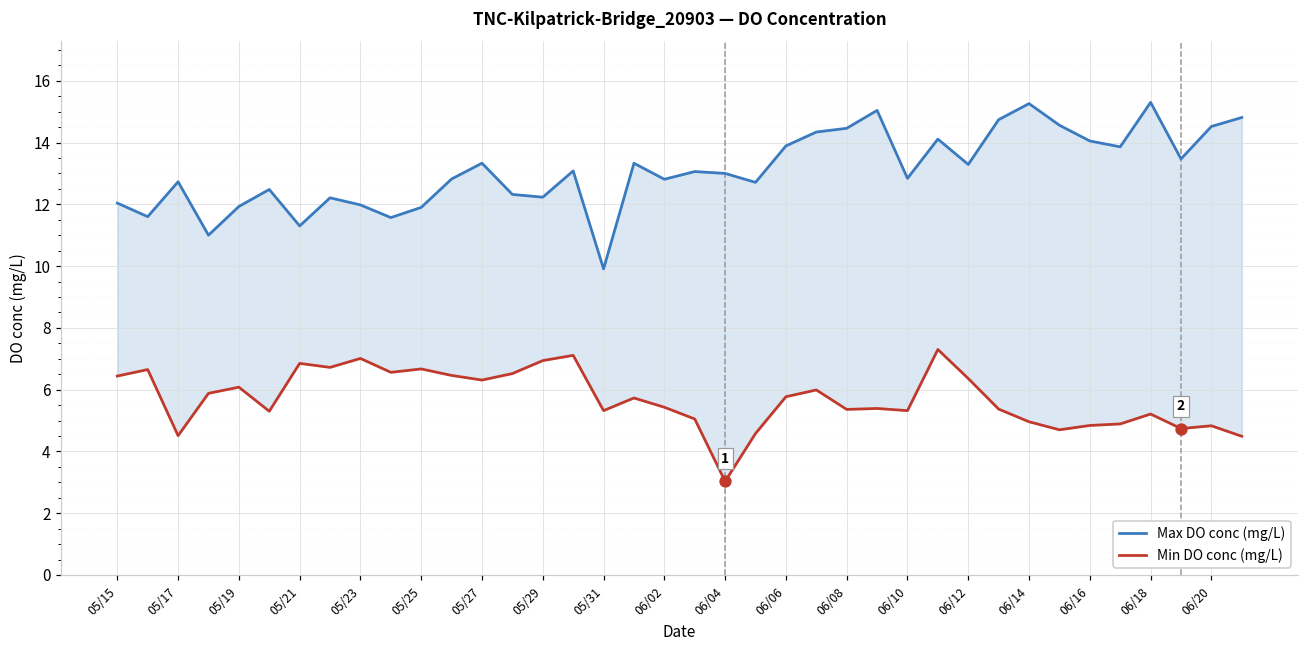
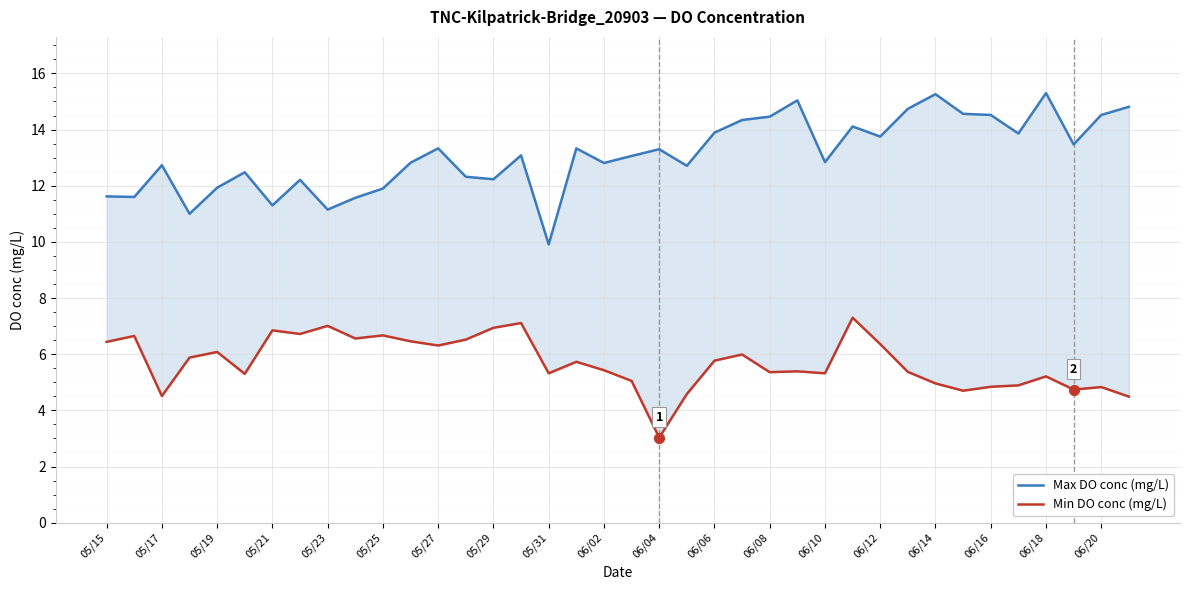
Max DO conc (mg/L), 05/15: 12.0 -> 11.6
Max DO conc (mg/L), 05/23: 12.0 -> 11.2
Max DO conc (mg/L), 06/04: 13.0 -> 13.3
Max DO conc (mg/L), 06/12: 13.3 -> 13.8
Max DO conc (mg/L), 06/16: 14.1 -> 14.5
